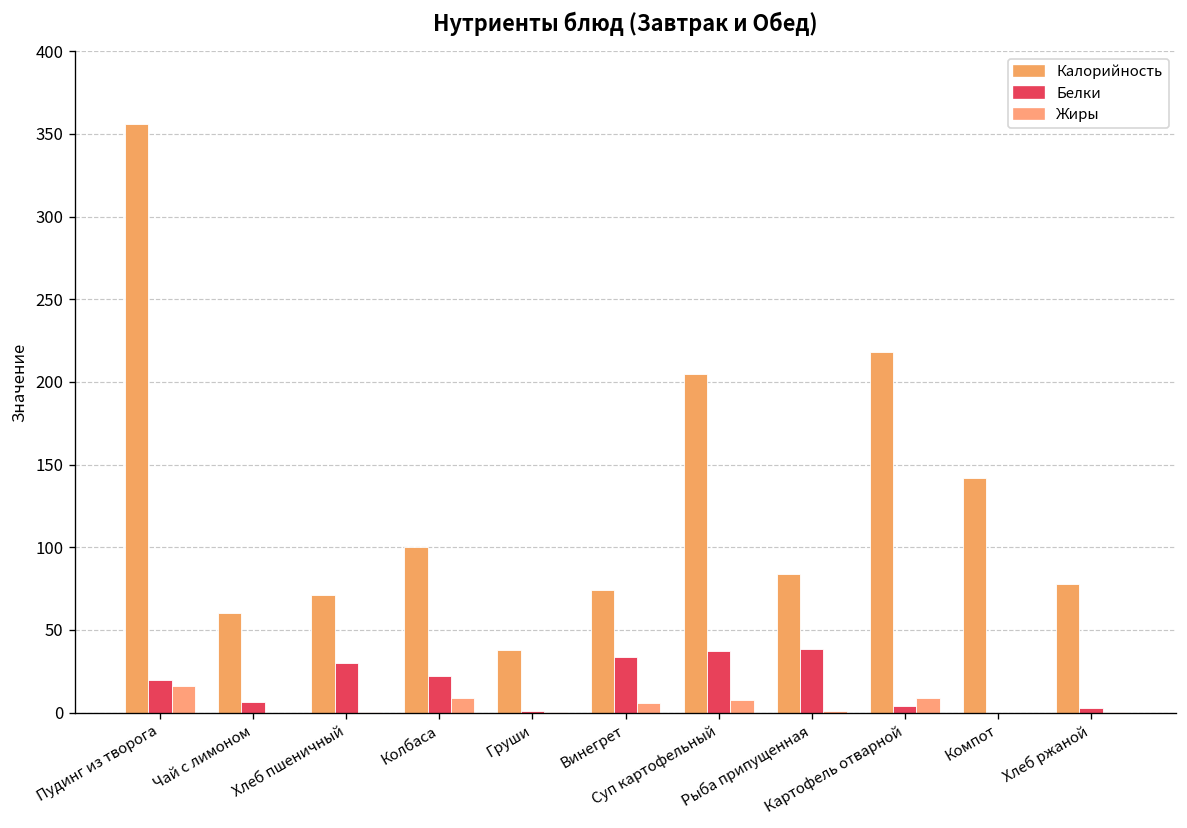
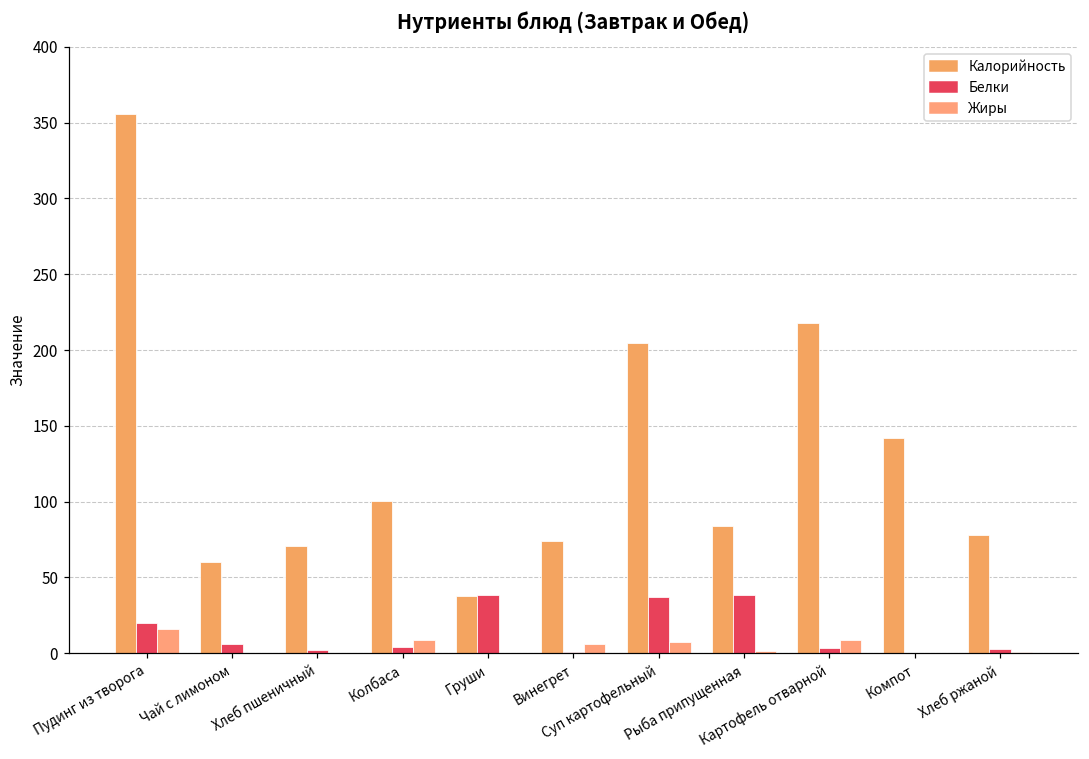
Белки, Хлеб пшеничный: 30 -> 2
Белки, Колбаса: 22 -> 4
Белки, Груши: 1 -> 39
Белки, Винегрет: 33 -> 1
